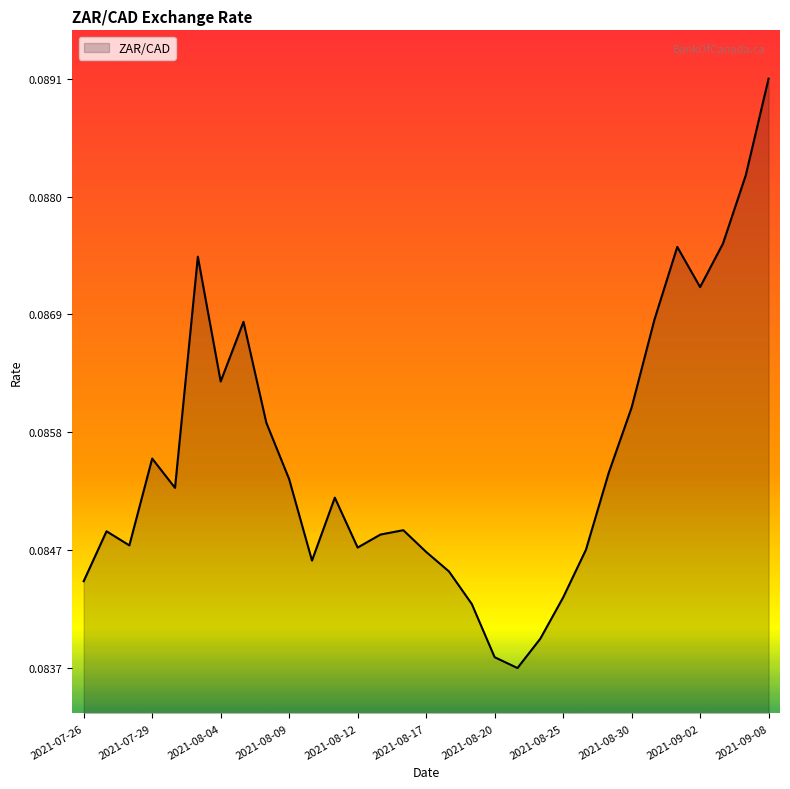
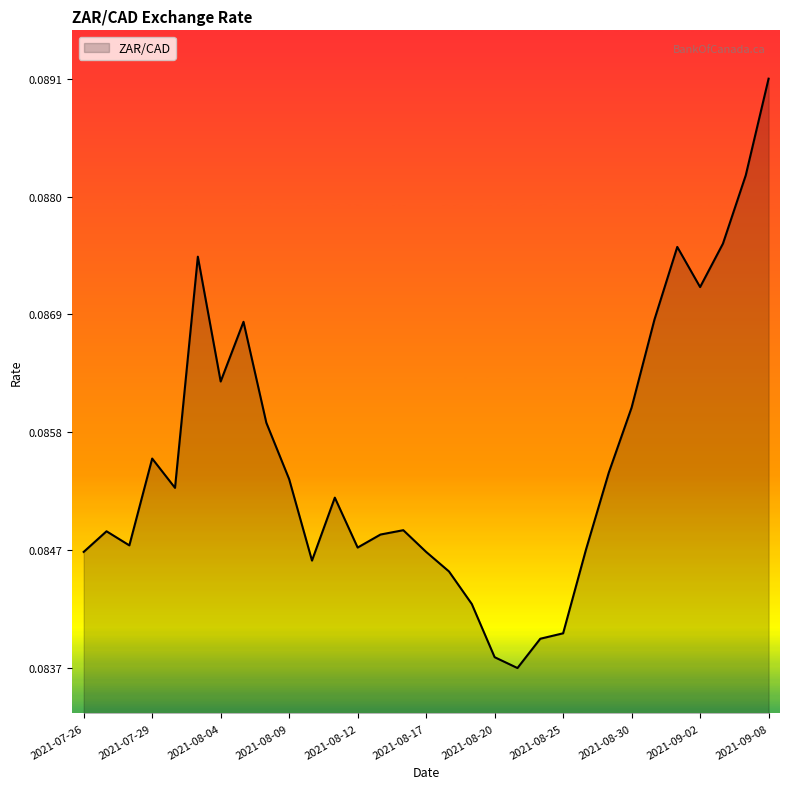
2021-07-26: 0.08446 -> 0.08473
2021-08-25: 0.08431 -> 0.08398
